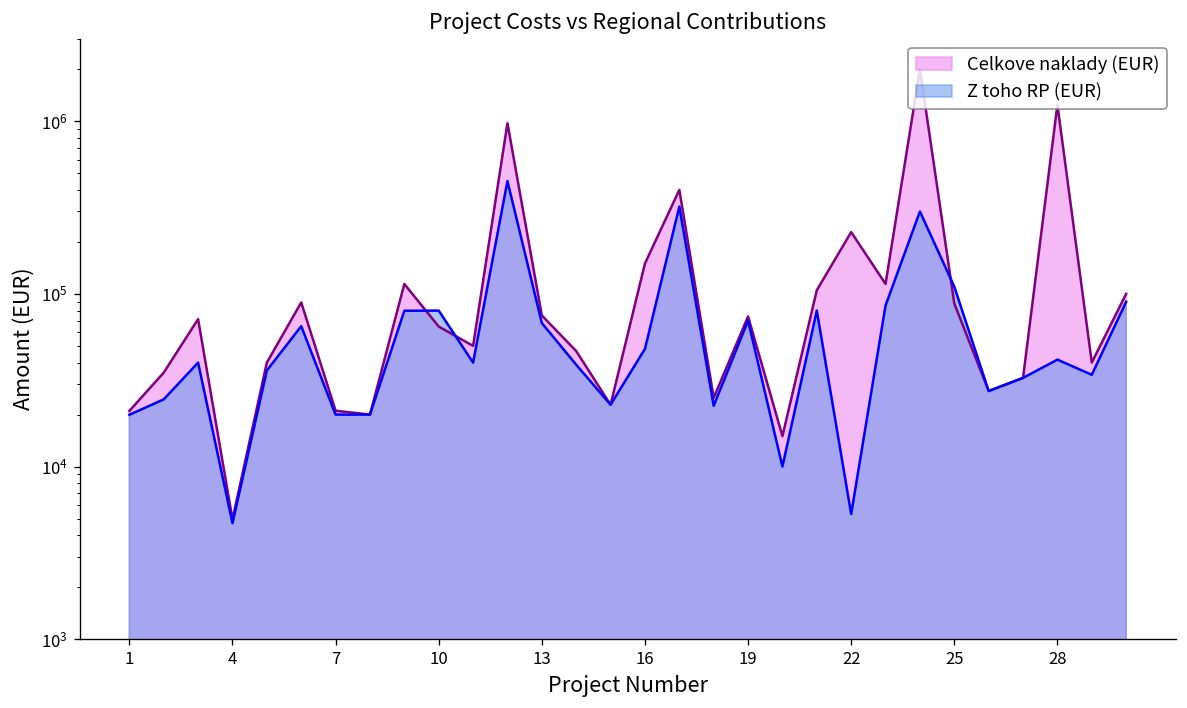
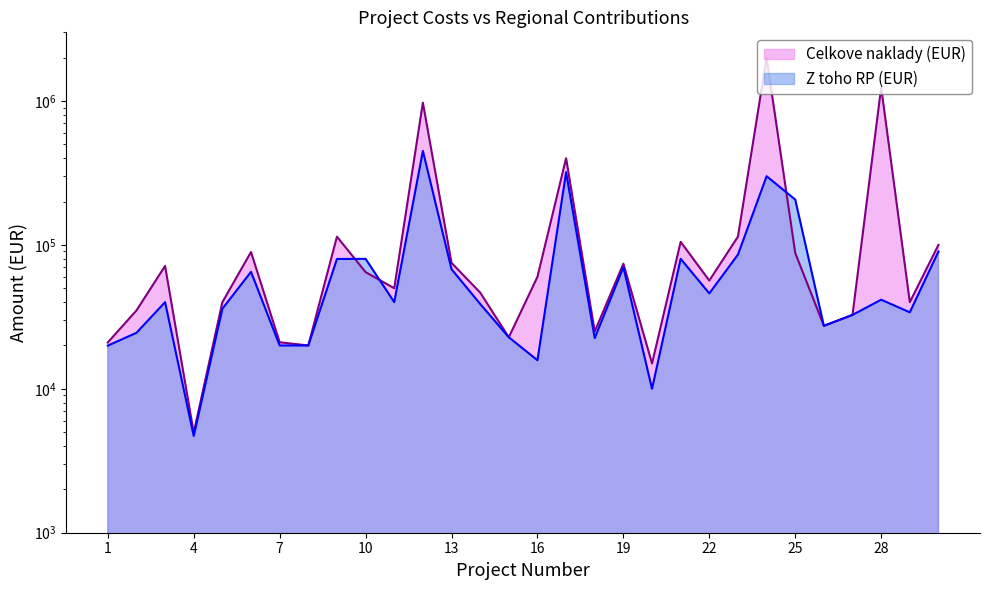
Celkove naklady (EUR), 16: 150000 -> 60000
Z toho RP (EUR), 16: 48000 -> 16000
Celkove naklady (EUR), 22: 230000 -> 57000
Z toho RP (EUR), 22: 5300 -> 46000
Z toho RP (EUR), 25: 110000 -> 210000
